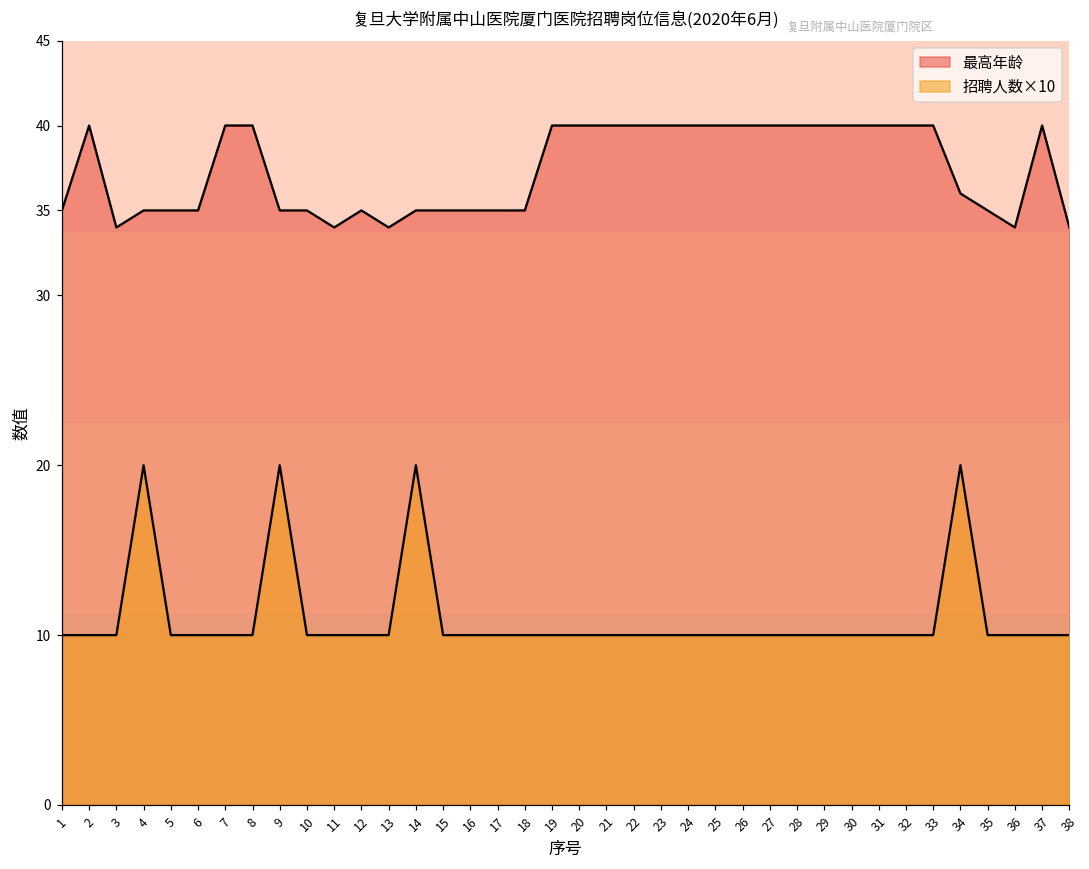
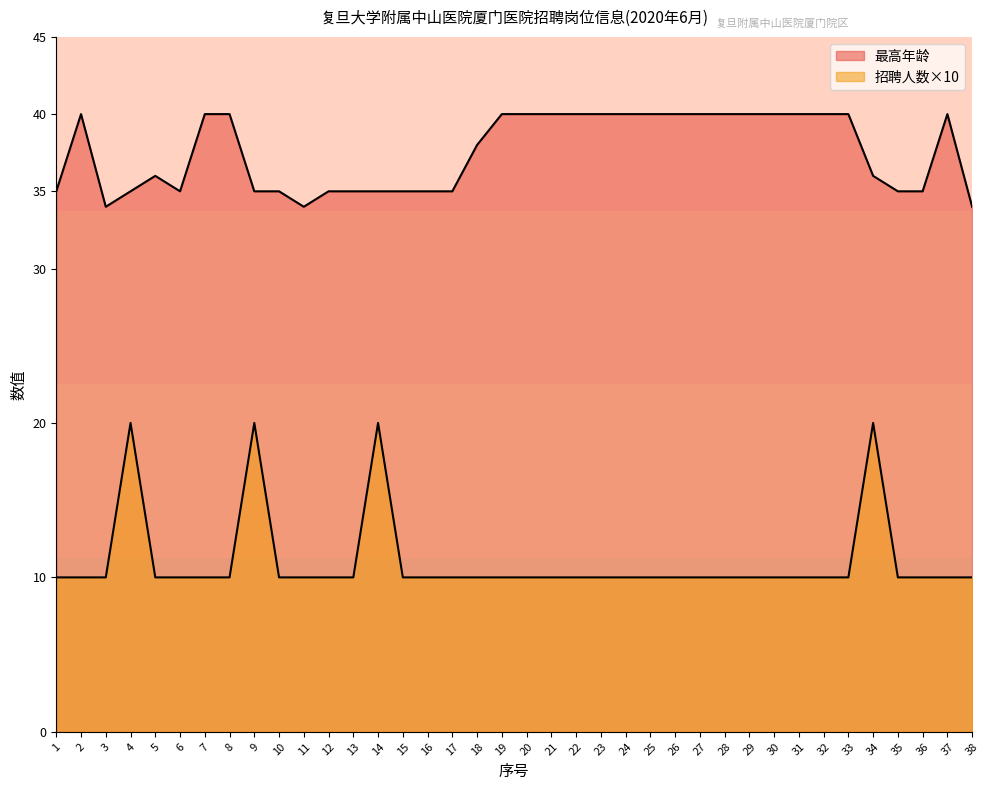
最高年龄, 5: 35 -> 36
最高年龄, 13: 34 -> 35
最高年龄, 18: 35 -> 38
最高年龄, 36: 34 -> 35
